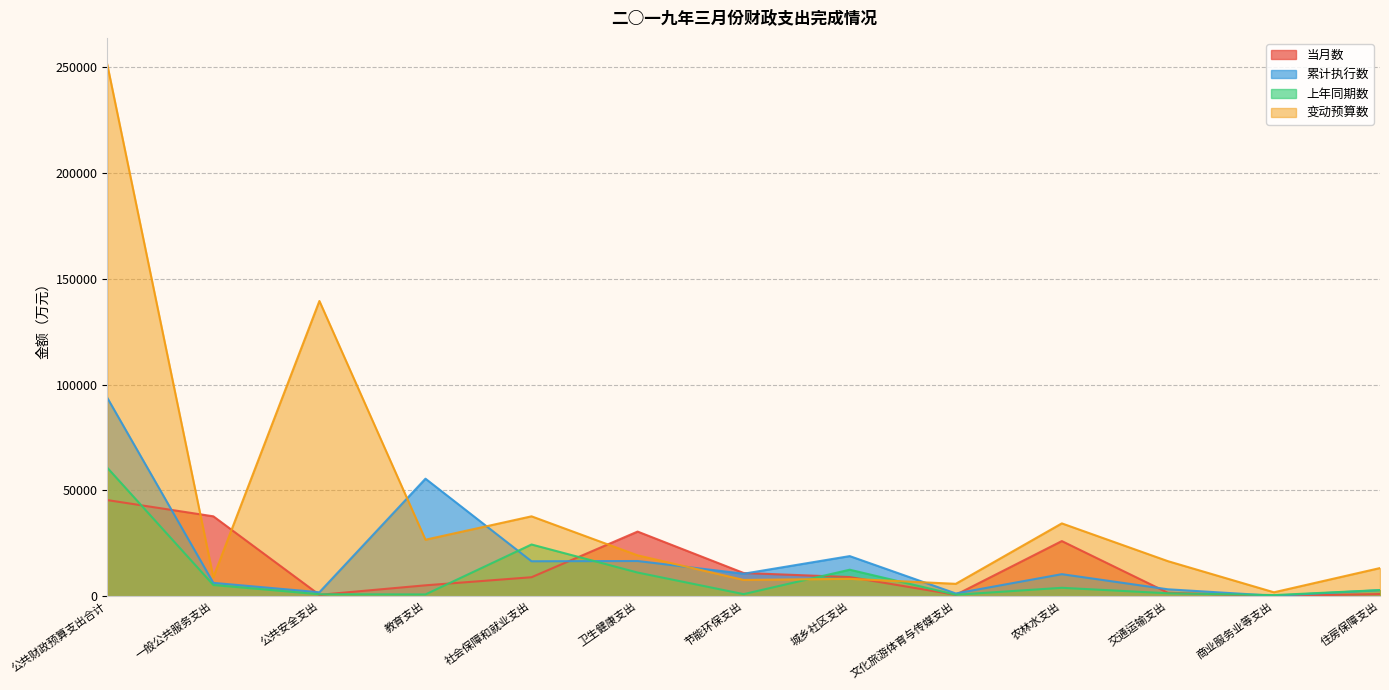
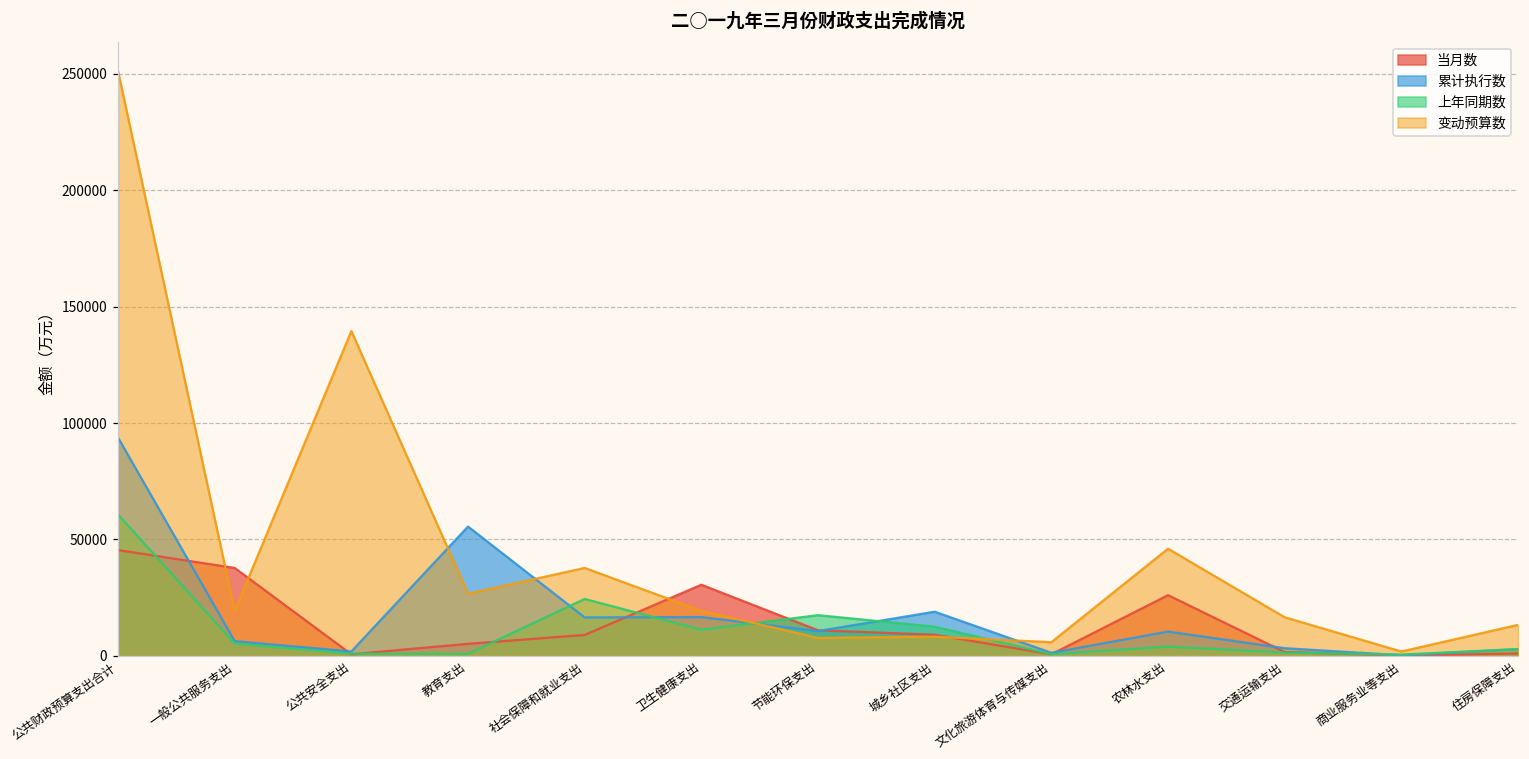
变动预算数, 一般公共服务支出: 9000 -> 19000
上年同期数, 节能环保支出: 1000 -> 17000
变动预算数, 农林水支出: 34000 -> 46000
